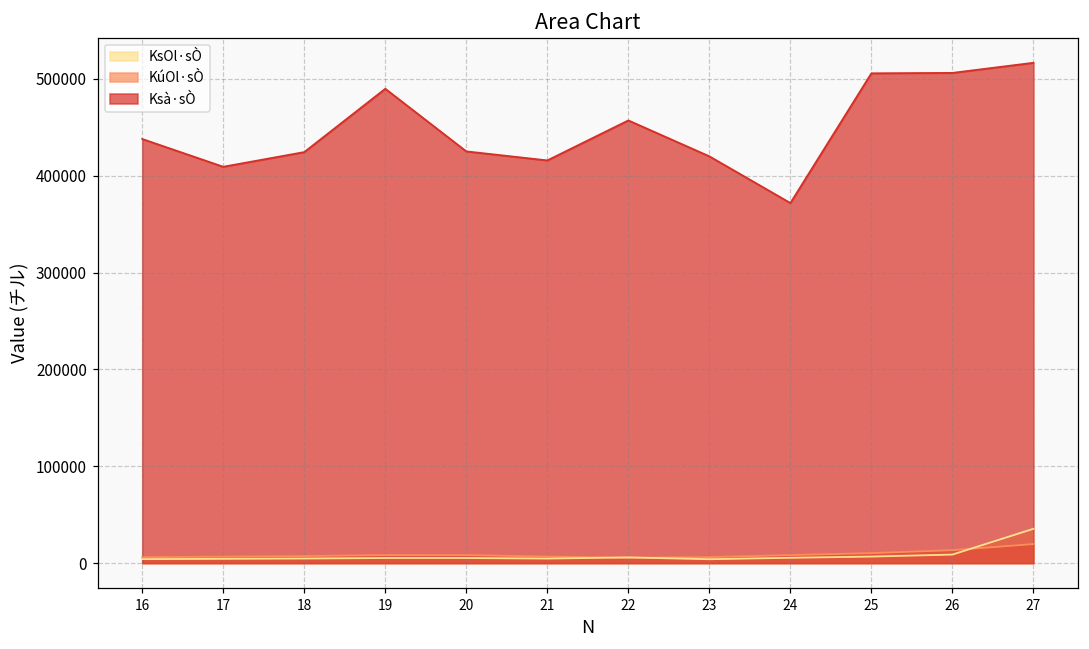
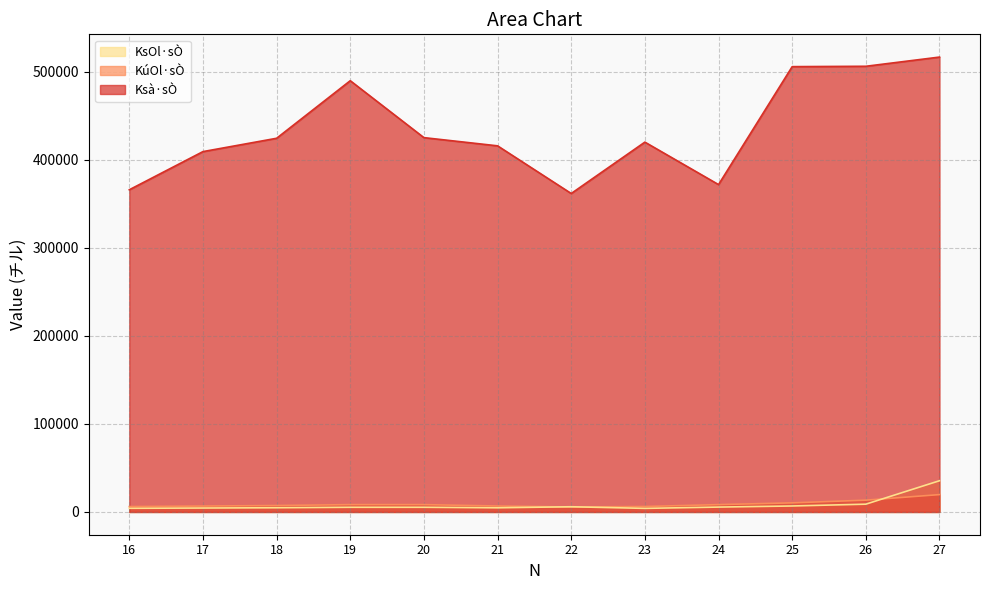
Ksà·sÒ, 16: 440000 -> 370000
Ksà·sÒ, 22: 460000 -> 360000
